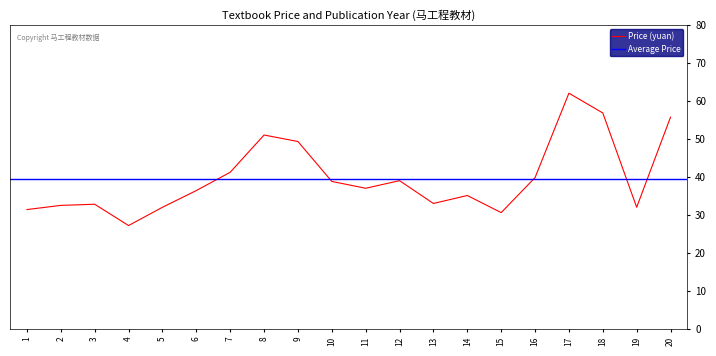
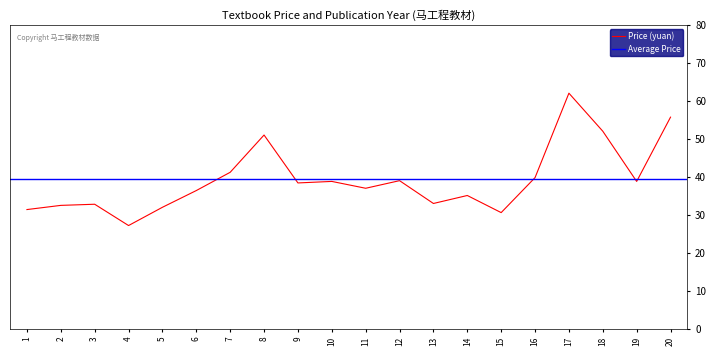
9: 49 -> 38
18: 57 -> 52
19: 32 -> 39
